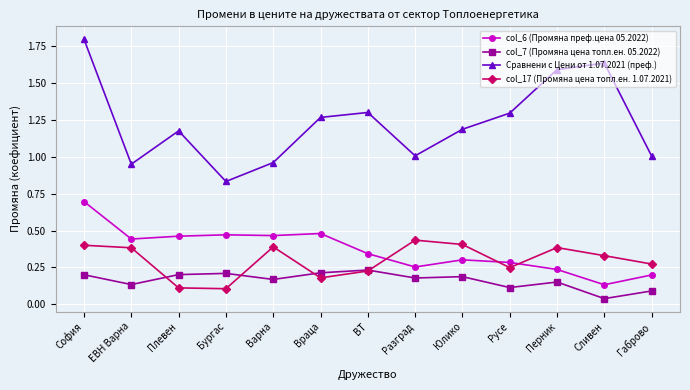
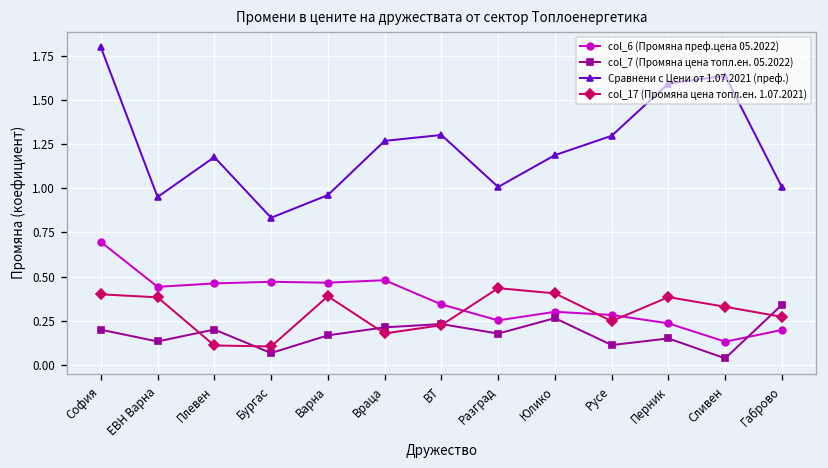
col_7 (Промяна цена топл.ен. 05.2022), Бургас: 0.21 -> 0.07
col_7 (Промяна цена топл.ен. 05.2022), Юлико: 0.19 -> 0.27
col_7 (Промяна цена топл.ен. 05.2022), Габрово: 0.09 -> 0.34
